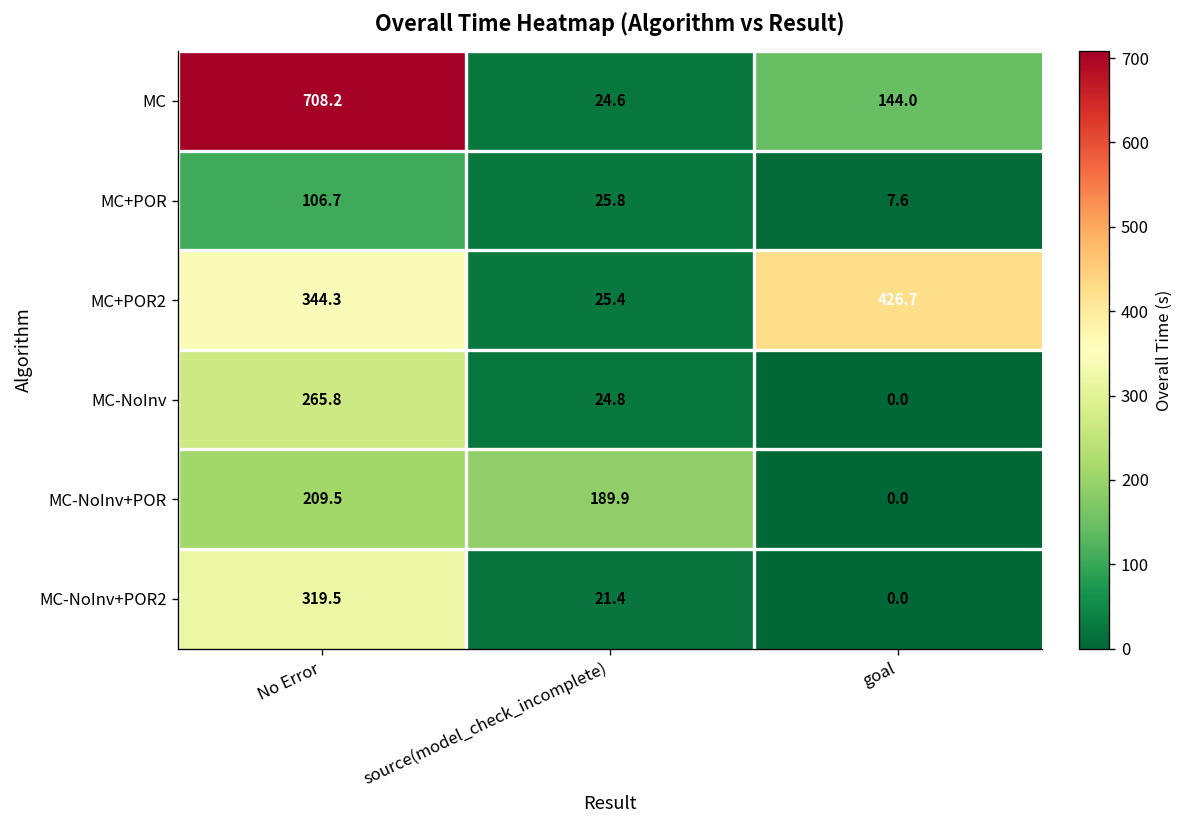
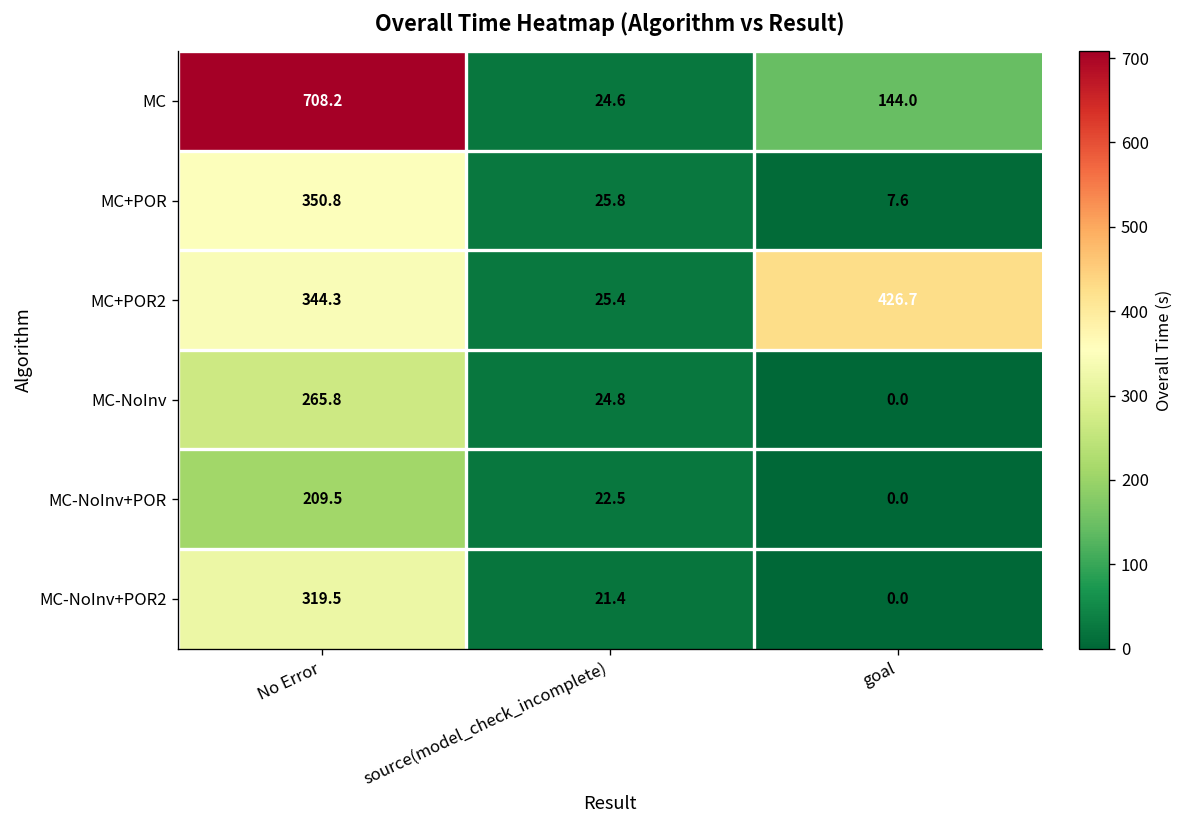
MC+POR, No Error: 106.7 -> 350.8
MC-NoInv+POR, source(model_check_incomplete): 189.9 -> 22.5
